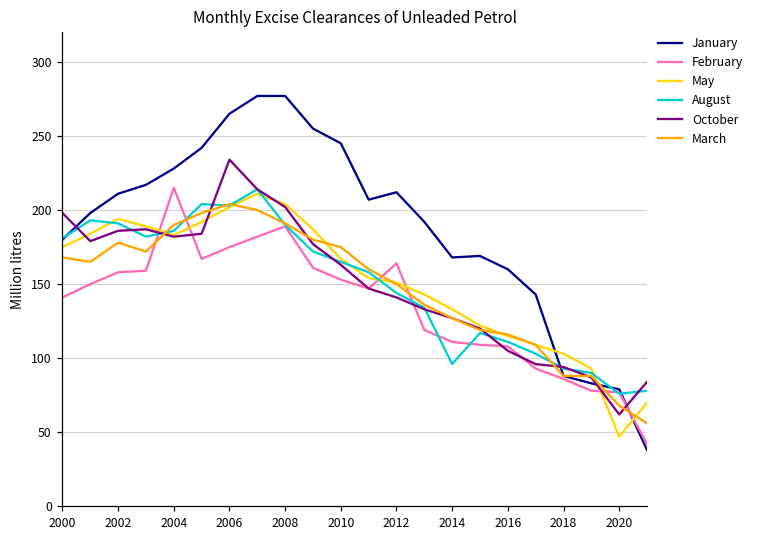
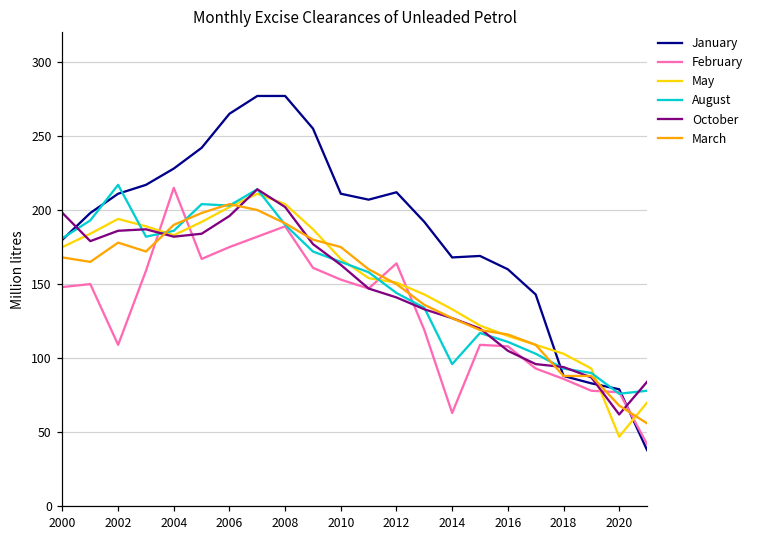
February, 2000: 141 -> 148
February, 2002: 158 -> 109
August, 2002: 191 -> 217
October, 2006: 234 -> 196
January, 2010: 245 -> 211
February, 2014: 111 -> 63
